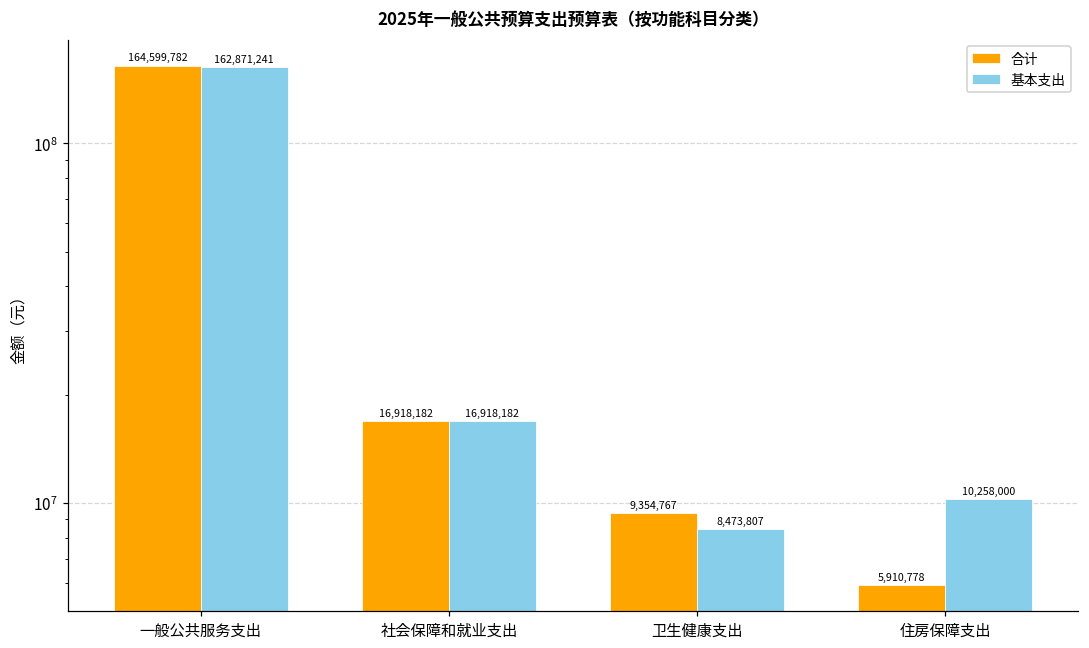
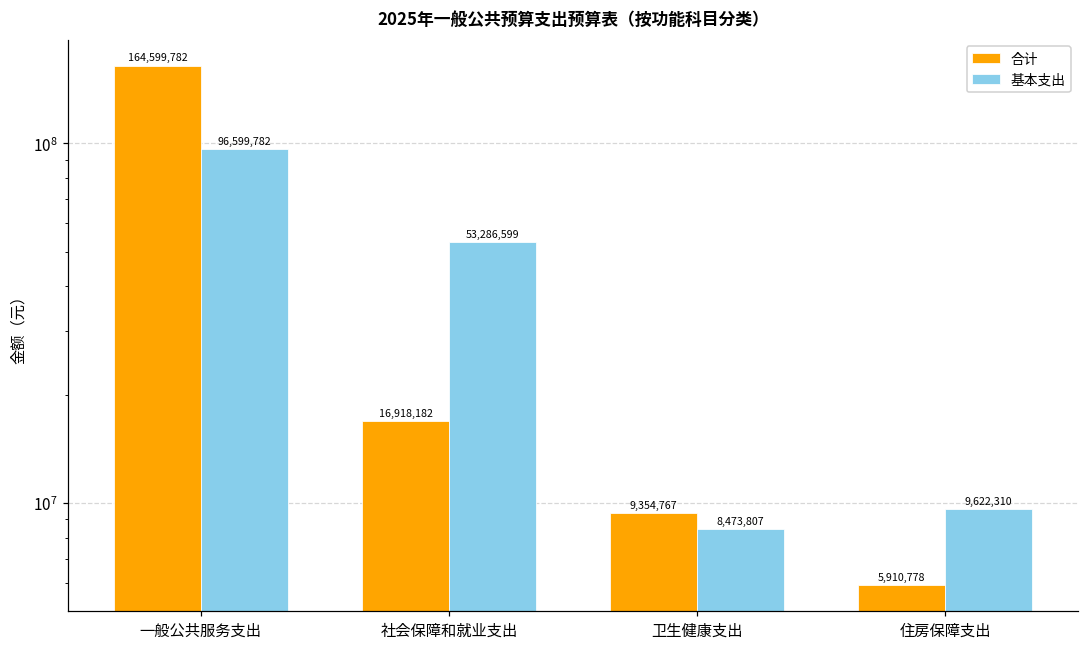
基本支出, 一般公共服务支出: 162,871,241 -> 96,599,782
基本支出, 社会保障和就业支出: 16,918,182 -> 53,286,599
基本支出, 住房保障支出: 10,258,000 -> 9,622,310
